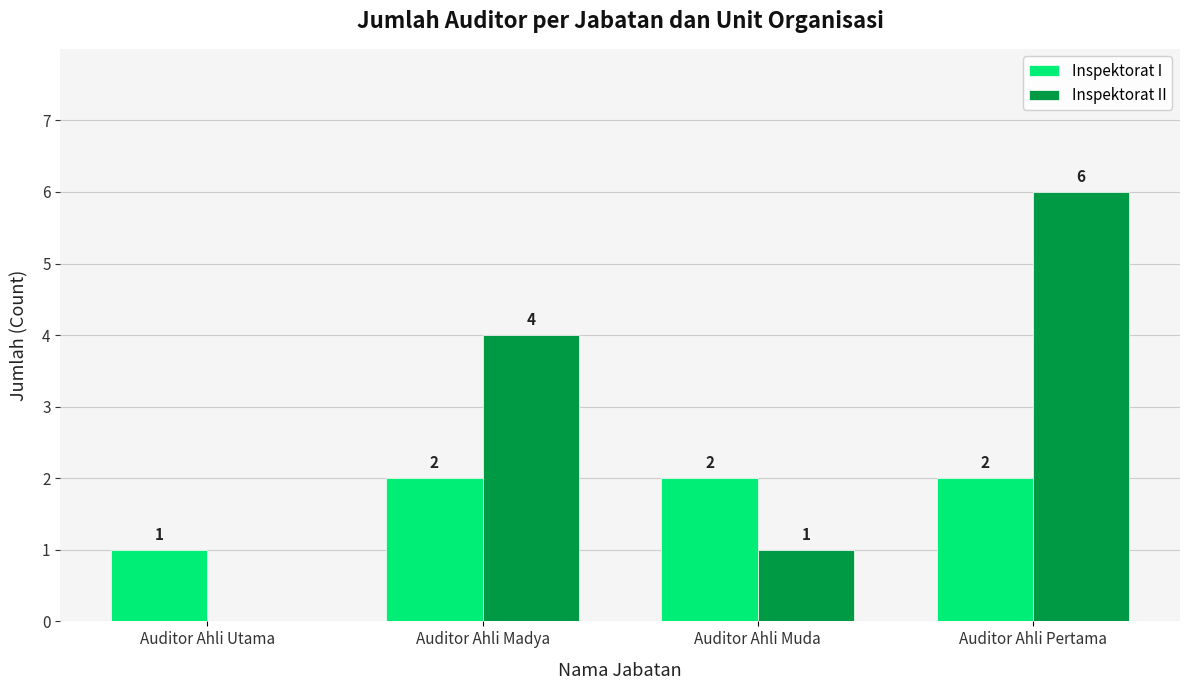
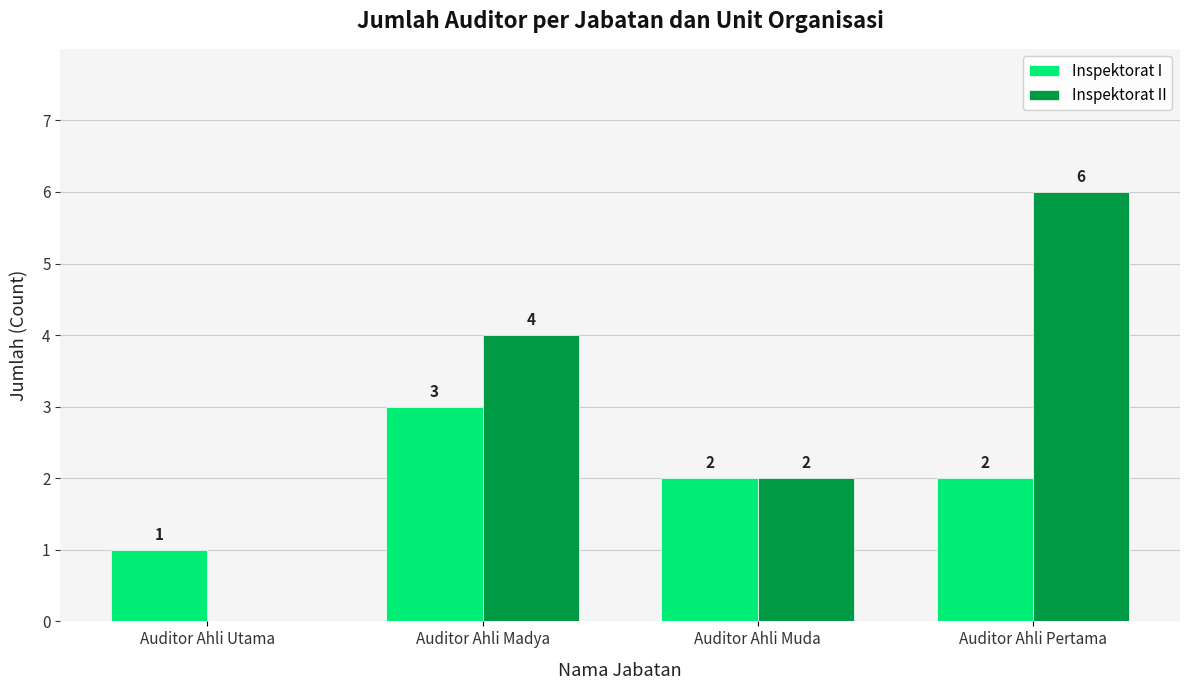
Inspektorat I, Auditor Ahli Madya: 2 -> 3
Inspektorat II, Auditor Ahli Muda: 1 -> 2
